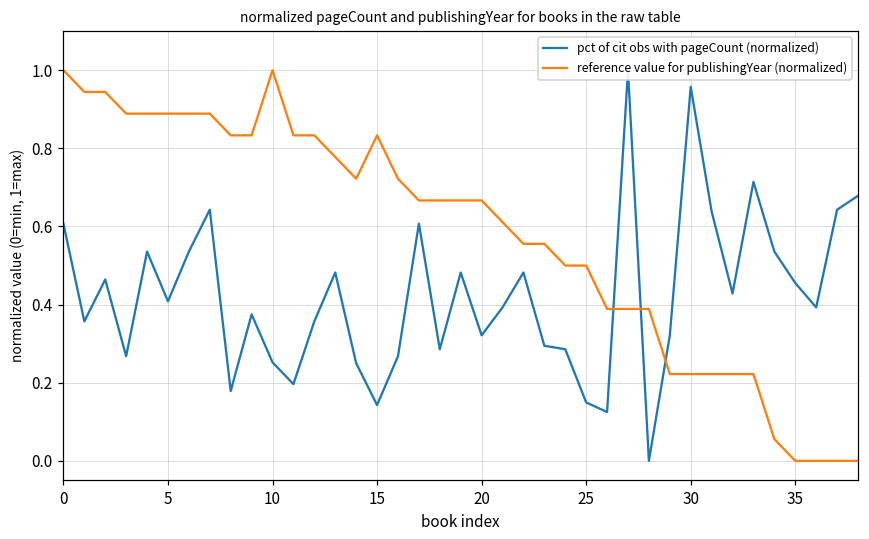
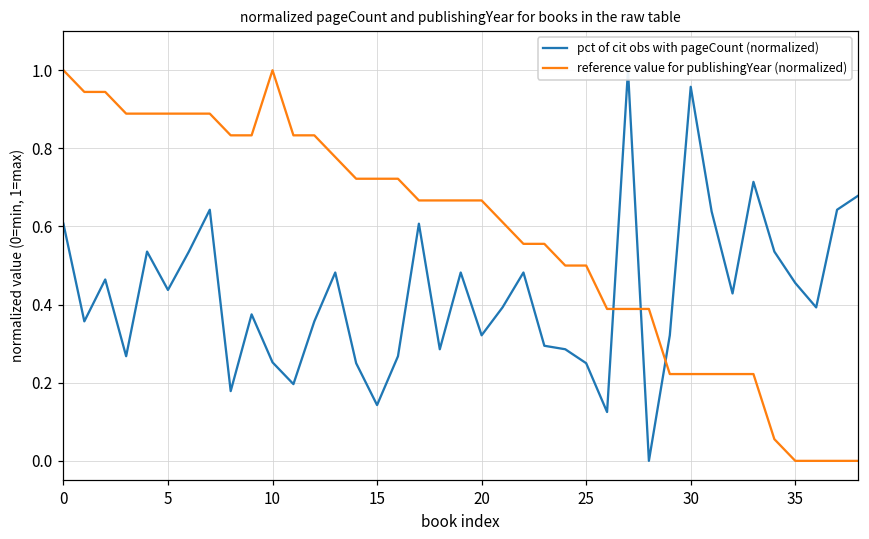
pct of cit obs with pageCount (normalized), 5: 0.41 -> 0.44
reference value for publishingYear (normalized), 15: 0.83 -> 0.72
pct of cit obs with pageCount (normalized), 25: 0.15 -> 0.25
